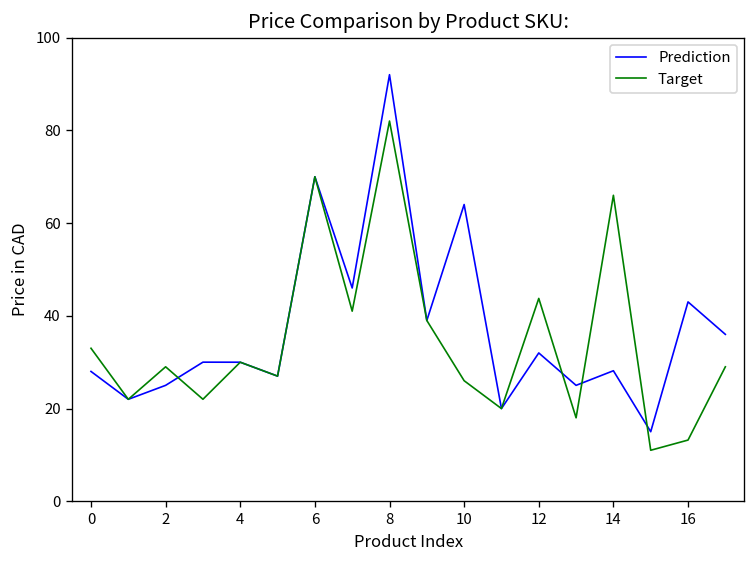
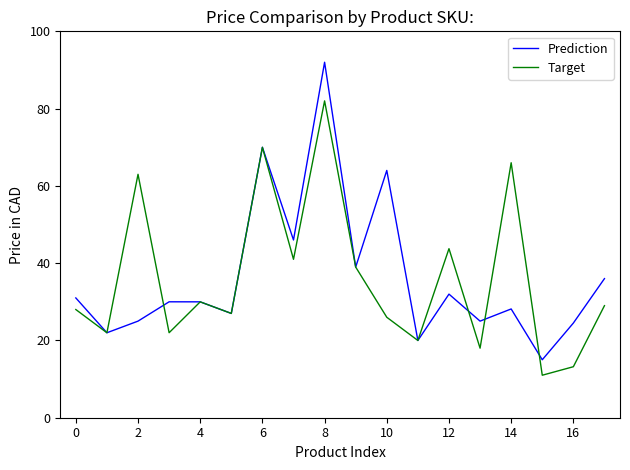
Prediction, 0: 28 -> 31
Target, 0: 33 -> 28
Target, 2: 29 -> 63
Prediction, 16: 43 -> 25
